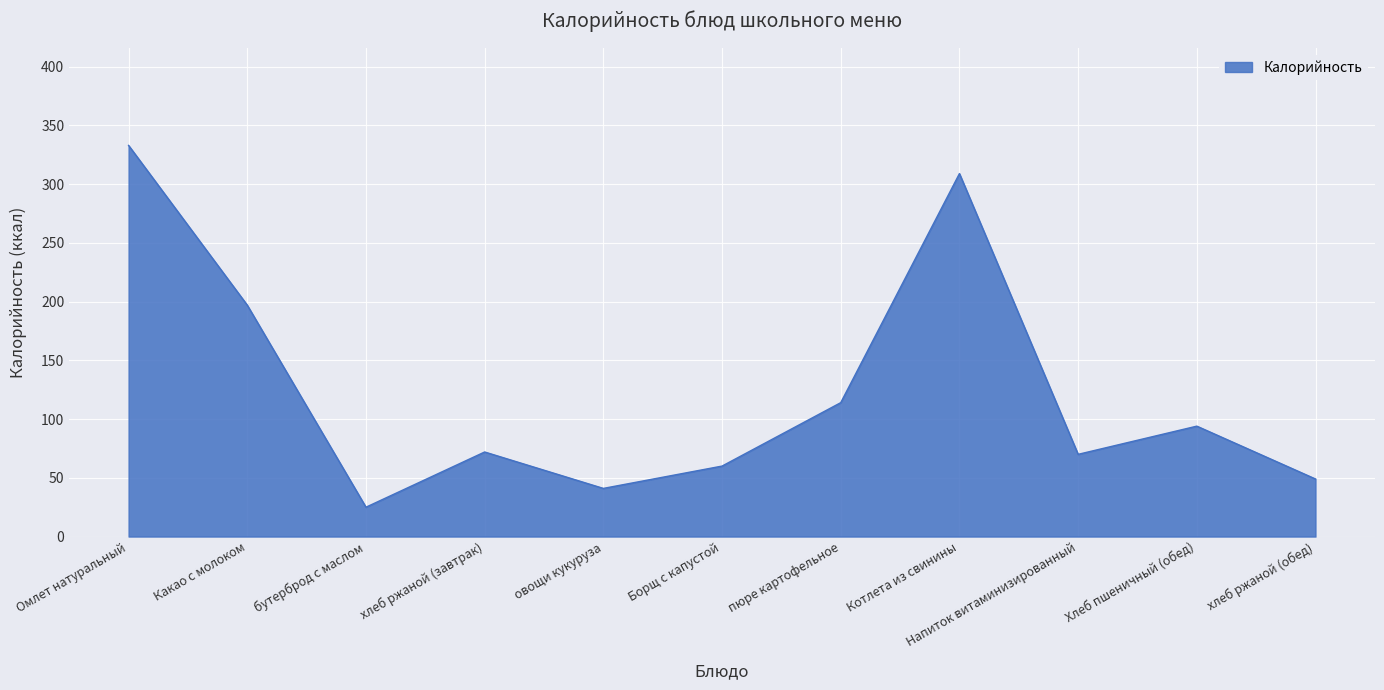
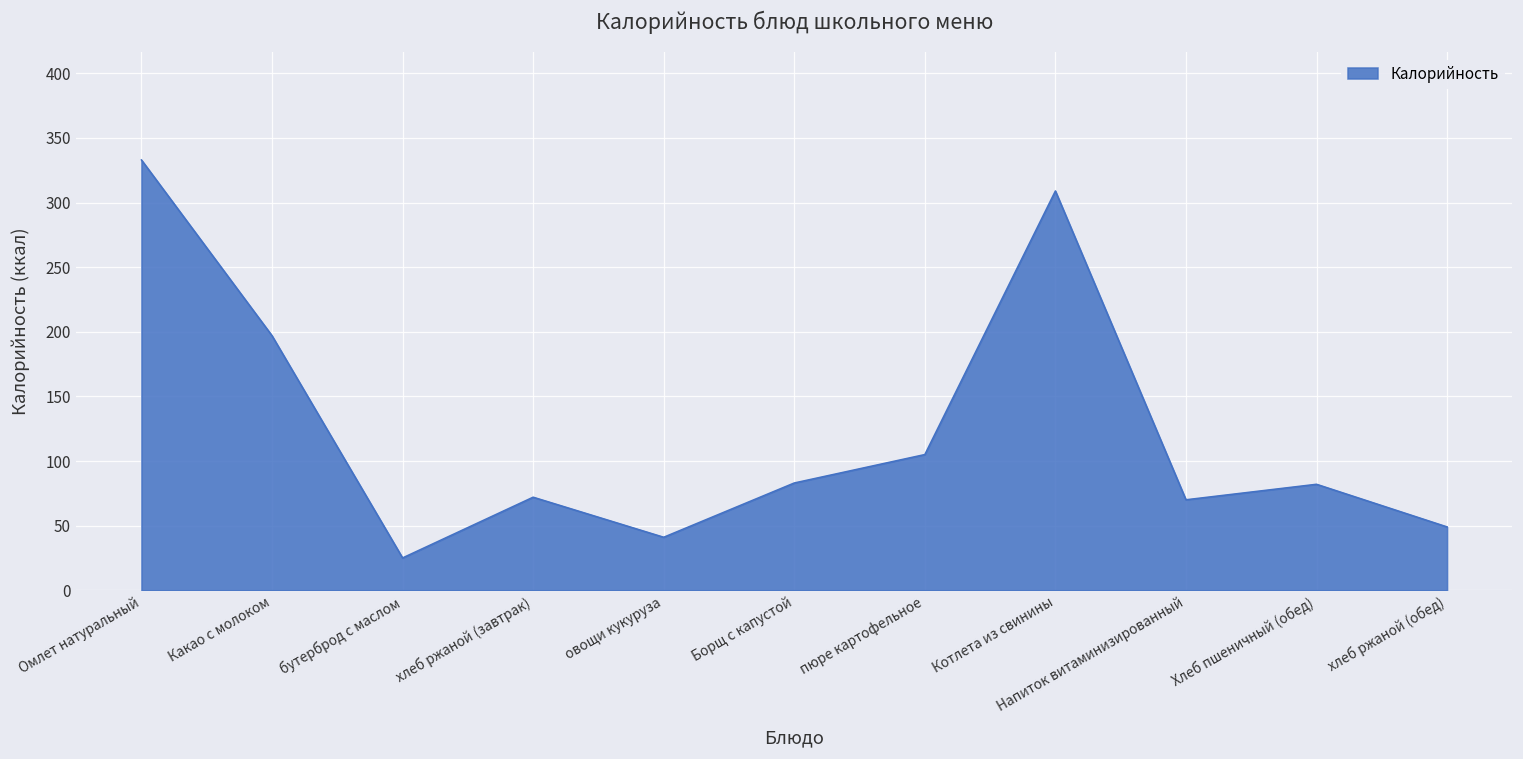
Борщ с капустой: 60 -> 83
пюре картофельное: 114 -> 105
Хлеб пшеничный (обед): 94 -> 82
